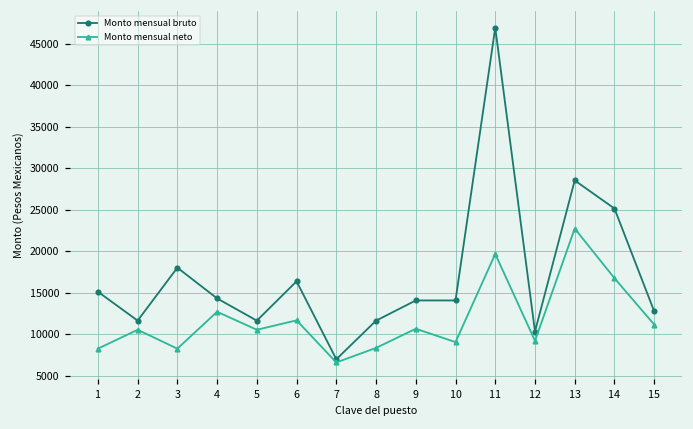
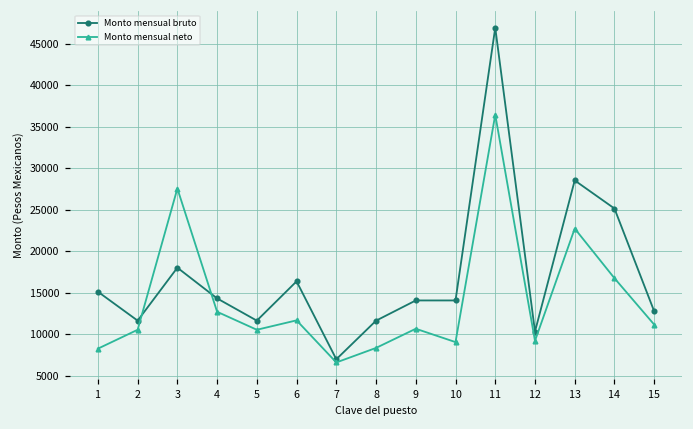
Monto mensual neto, 3: 8000 -> 28000
Monto mensual neto, 11: 20000 -> 36000
